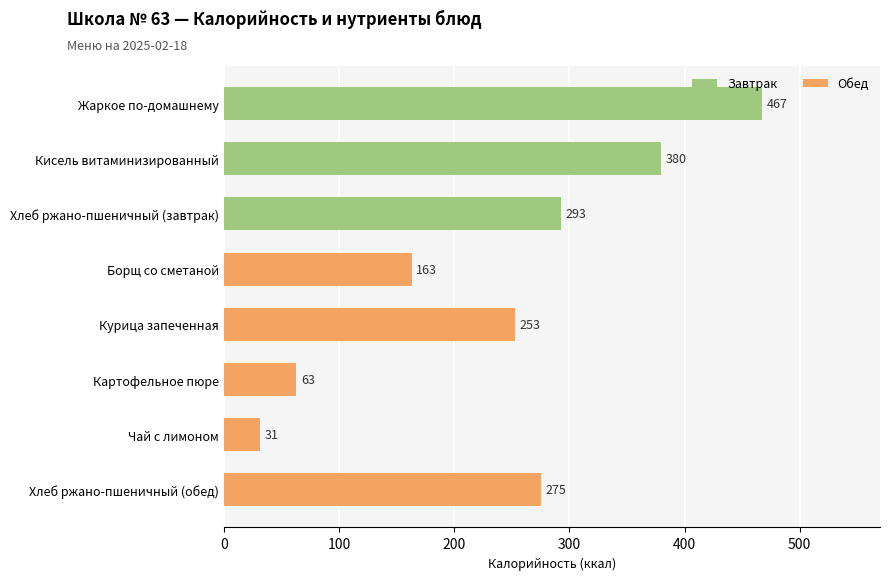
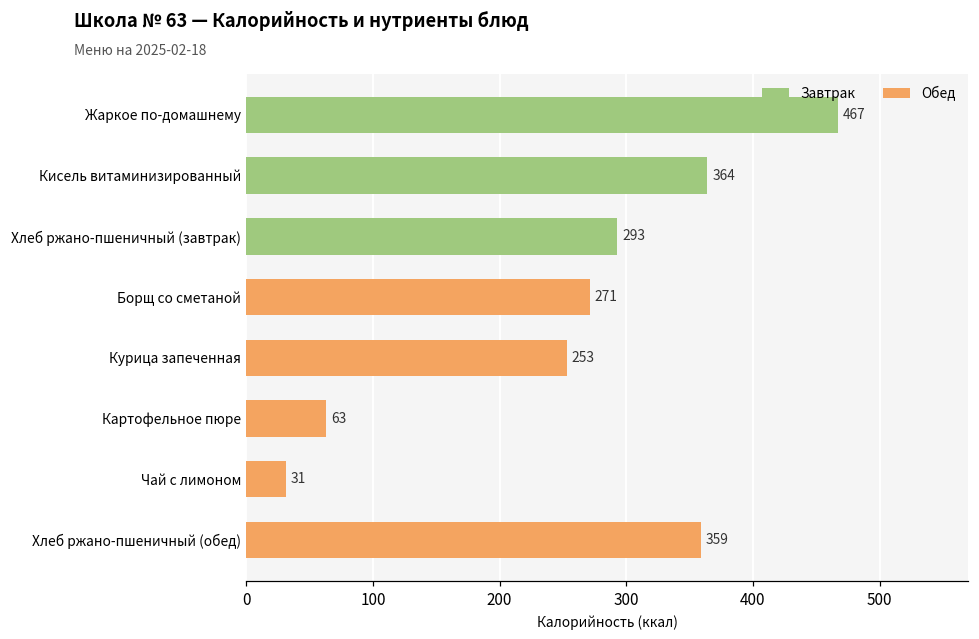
Завтрак, Кисель витаминизированный: 380 -> 364
Обед, Борщ со сметаной: 163 -> 271
Обед, Хлеб ржано-пшеничный (обед): 275 -> 359
